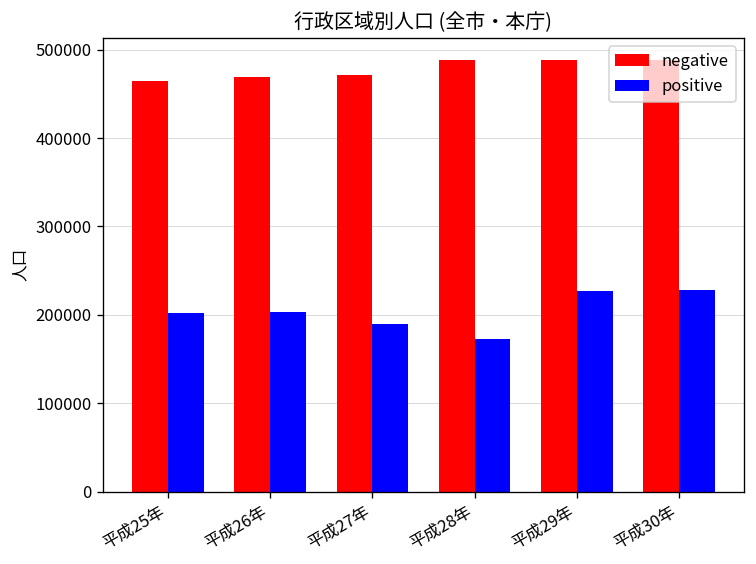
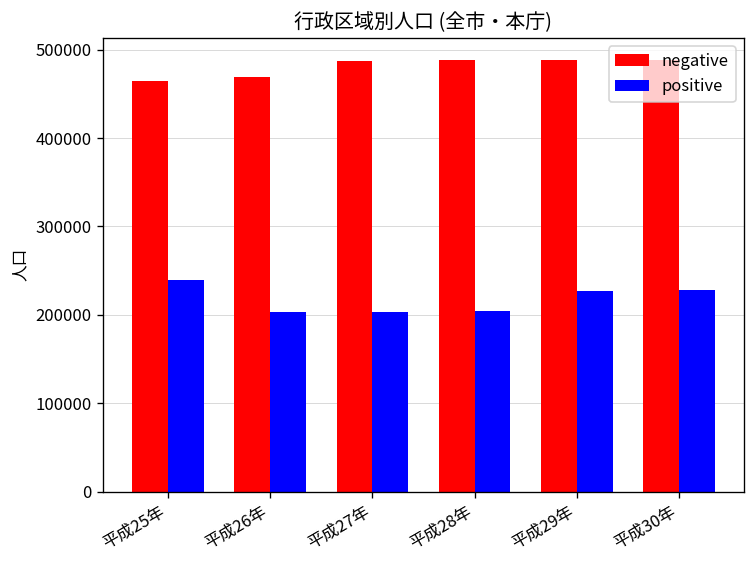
positive, 平成25年: 200000 -> 240000
negative, 平成27年: 470000 -> 490000
positive, 平成27年: 190000 -> 200000
positive, 平成28年: 170000 -> 200000
